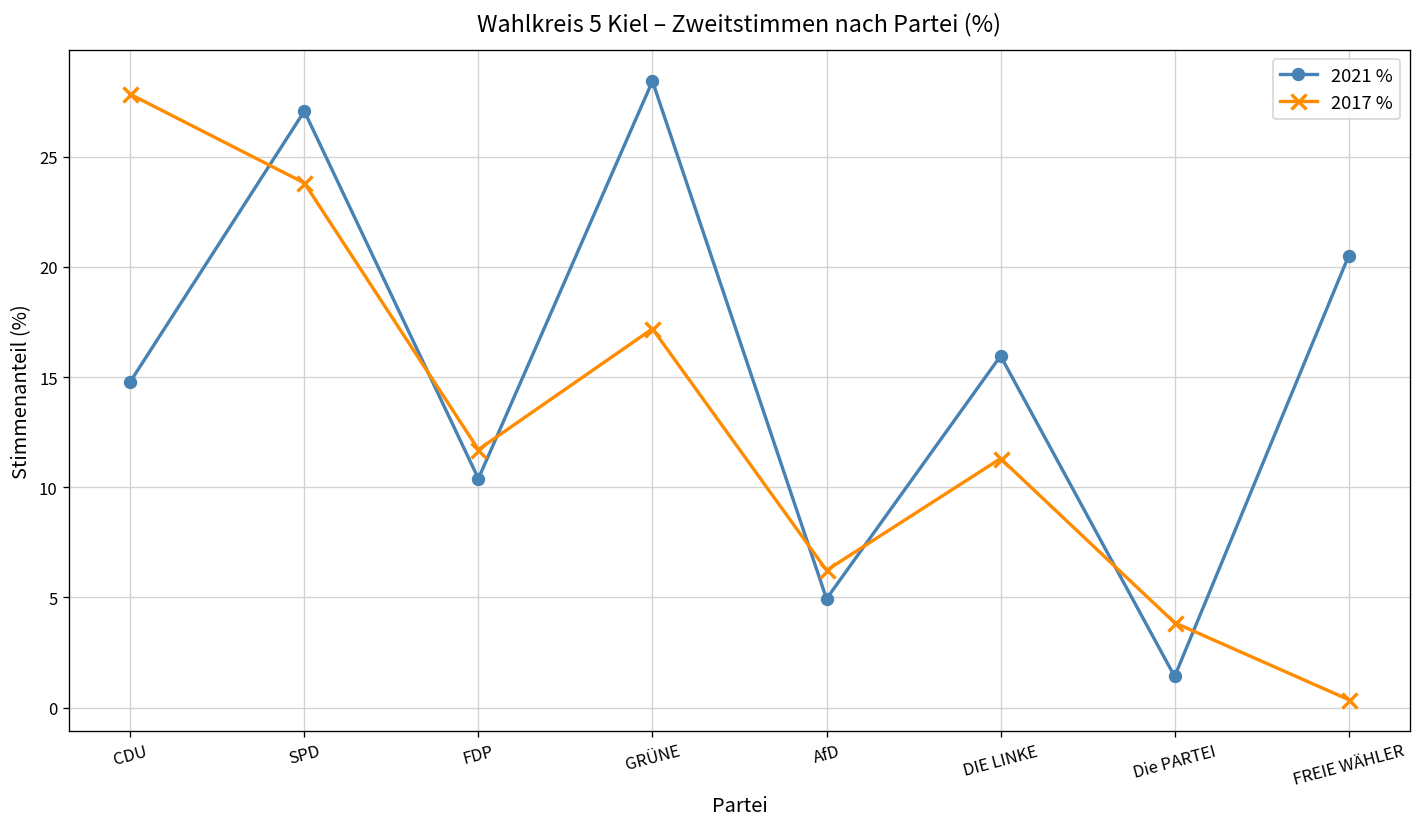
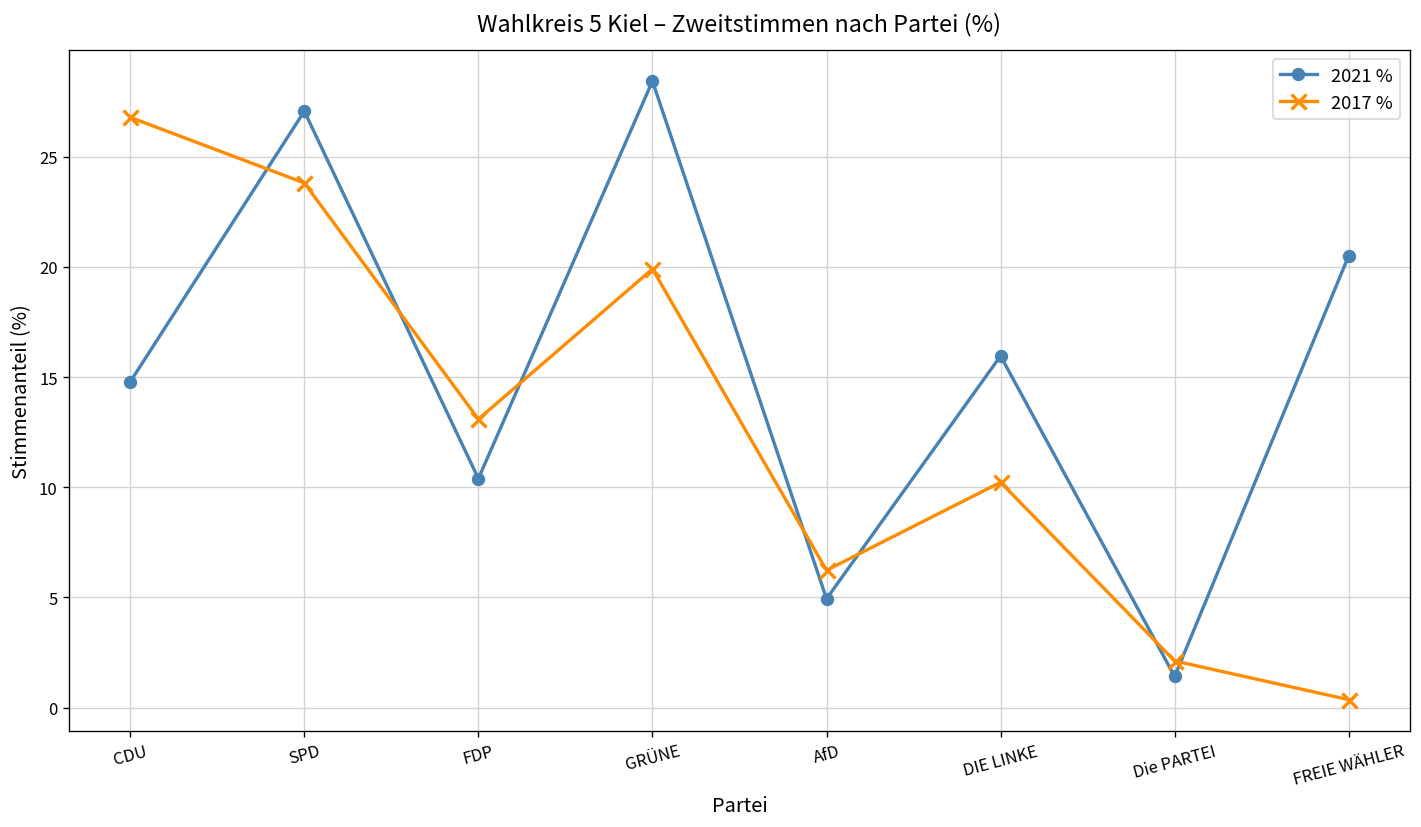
2017 %, CDU: 27.8 -> 26.8
2017 %, FDP: 11.7 -> 13.1
2017 %, GRÜNE: 17.2 -> 19.9
2017 %, DIE LINKE: 11.3 -> 10.2
2017 %, Die PARTEI: 3.8 -> 2.1
